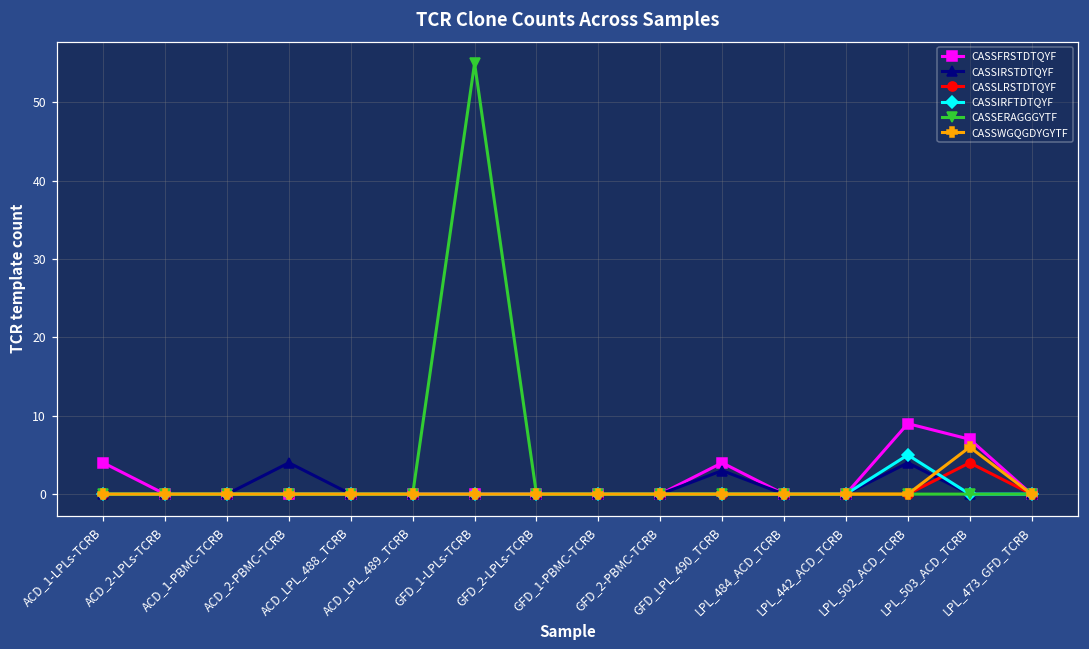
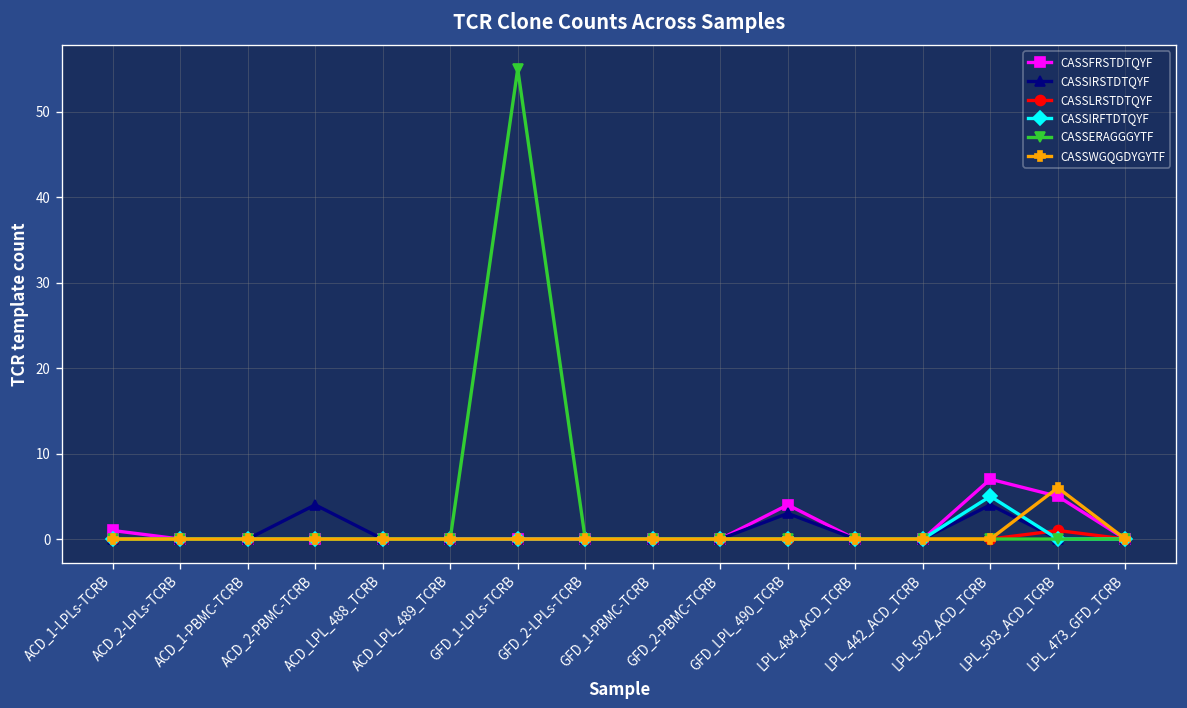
CASSFRSTDTQYF, ACD_1-LPLs-TCRB: 4 -> 1
CASSFRSTDTQYF, LPL_502_ACD_TCRB: 9 -> 7
CASSFRSTDTQYF, LPL_503_ACD_TCRB: 7 -> 5
CASSLRSTDTQYF, LPL_503_ACD_TCRB: 4 -> 1
